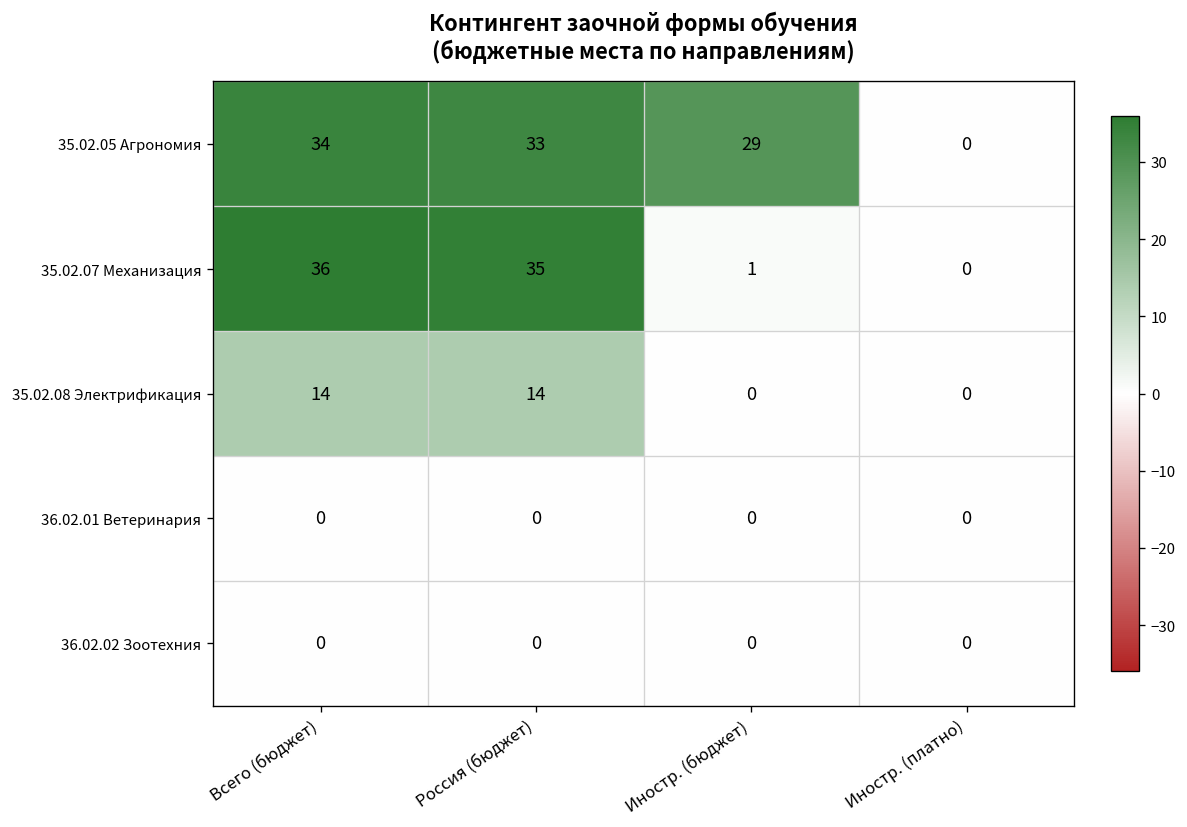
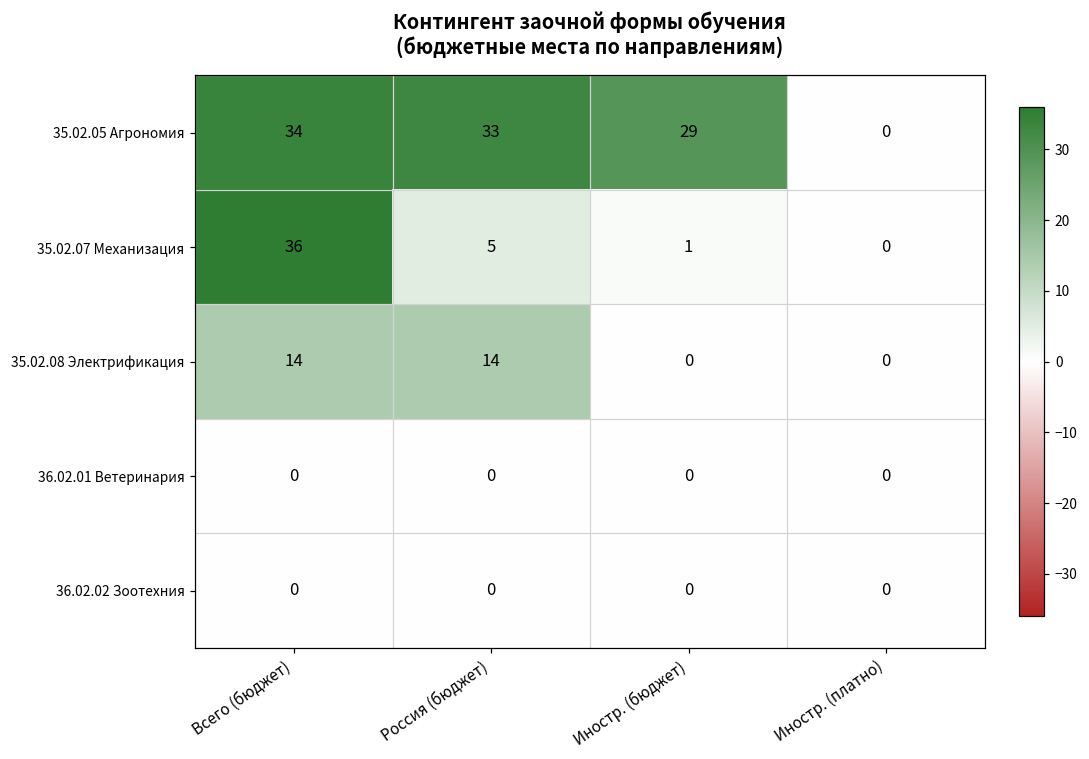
35.02.07 Механизация, Россия (бюджет): 35 -> 5
